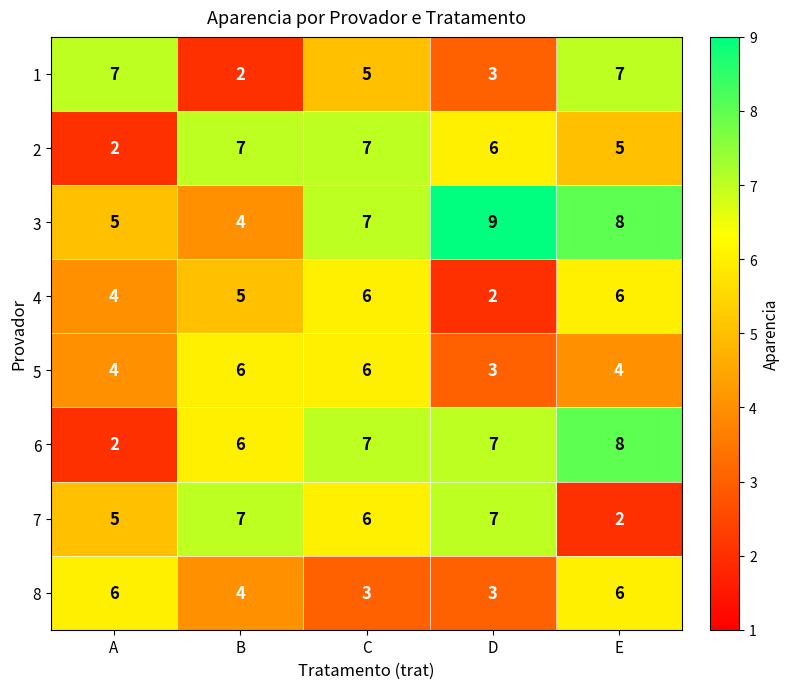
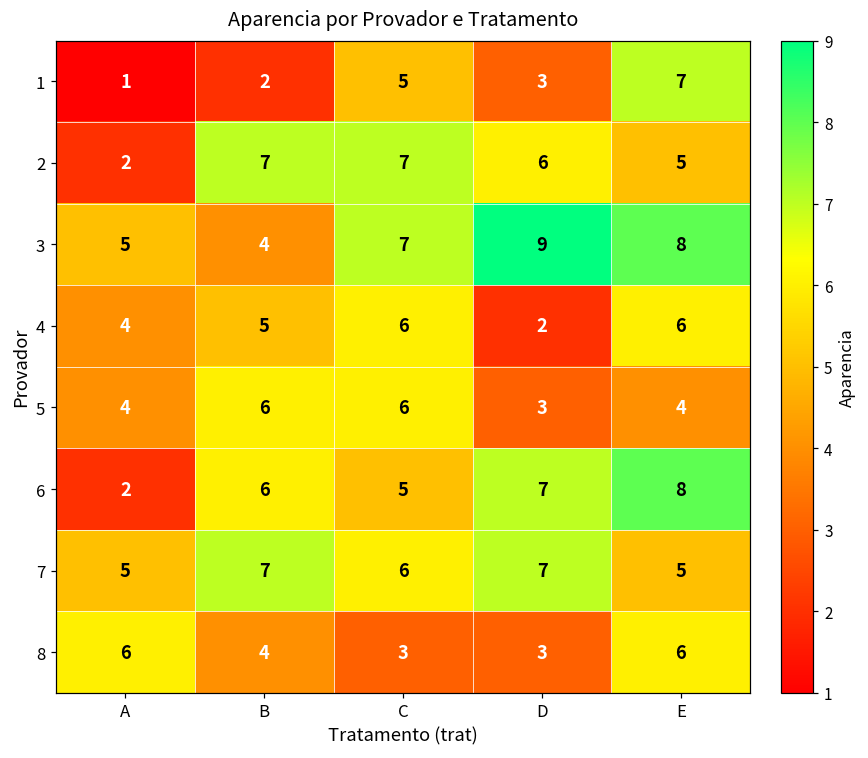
1, A: 7 -> 1
6, C: 7 -> 5
7, E: 2 -> 5
